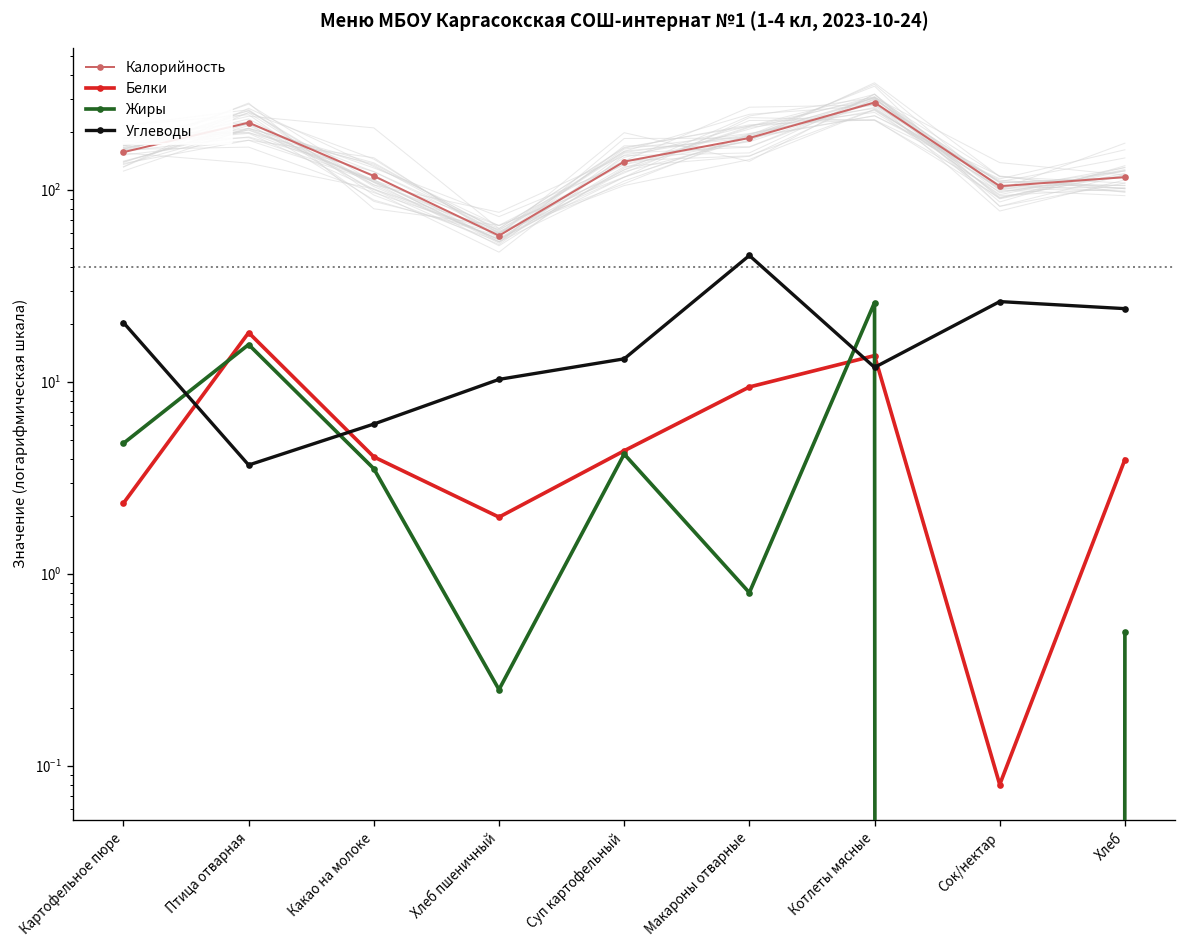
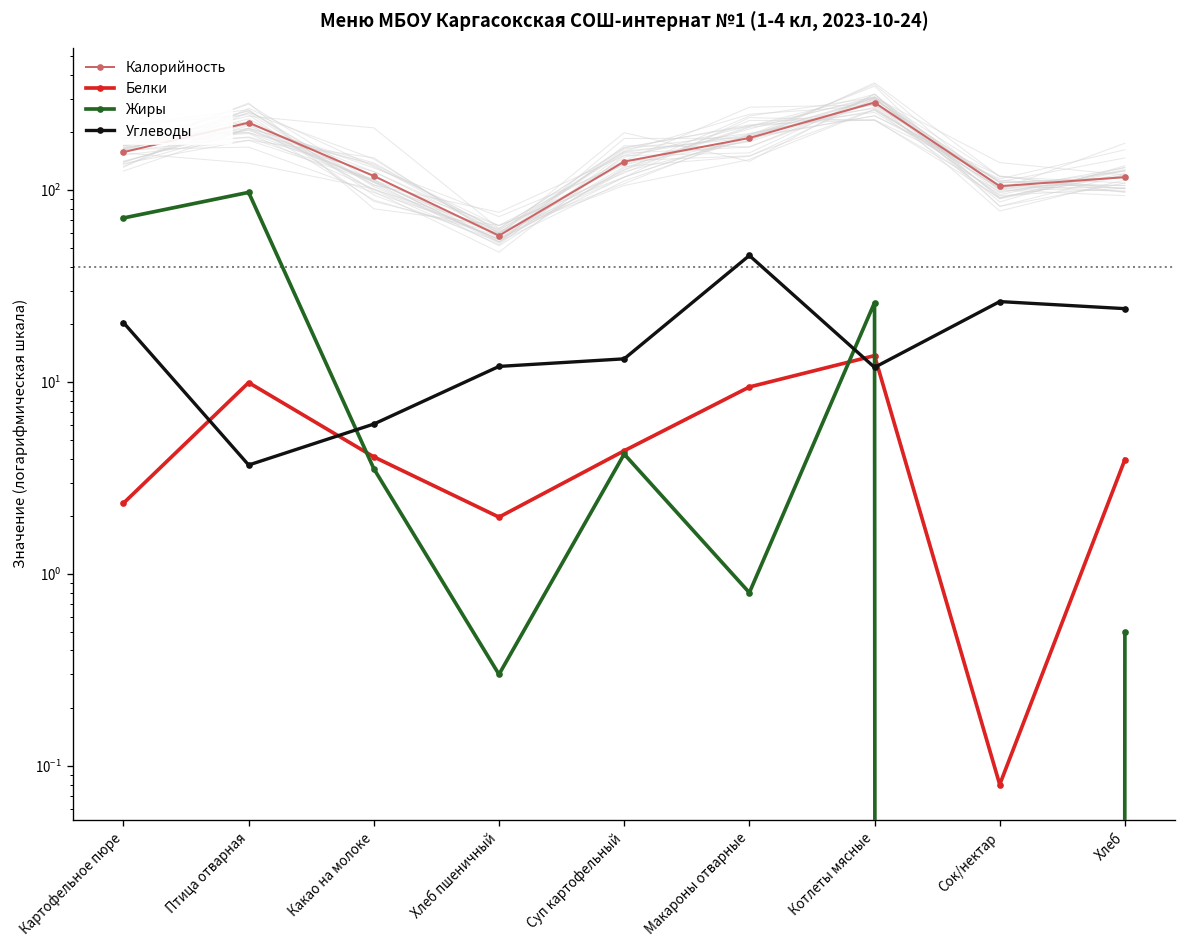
Жиры, Картофельное пюре: 4.8 -> 70
Белки, Птица отварная: 18 -> 10
Жиры, Птица отварная: 16 -> 100
Жиры, Хлеб пшеничный: 0.25 -> 0.30
Углеводы, Хлеб пшеничный: 10 -> 12
